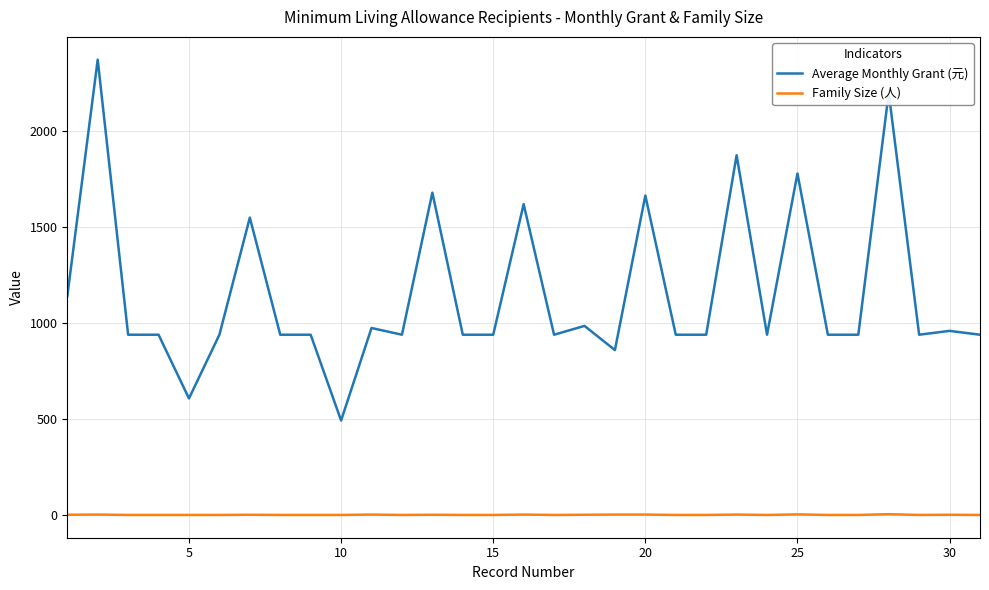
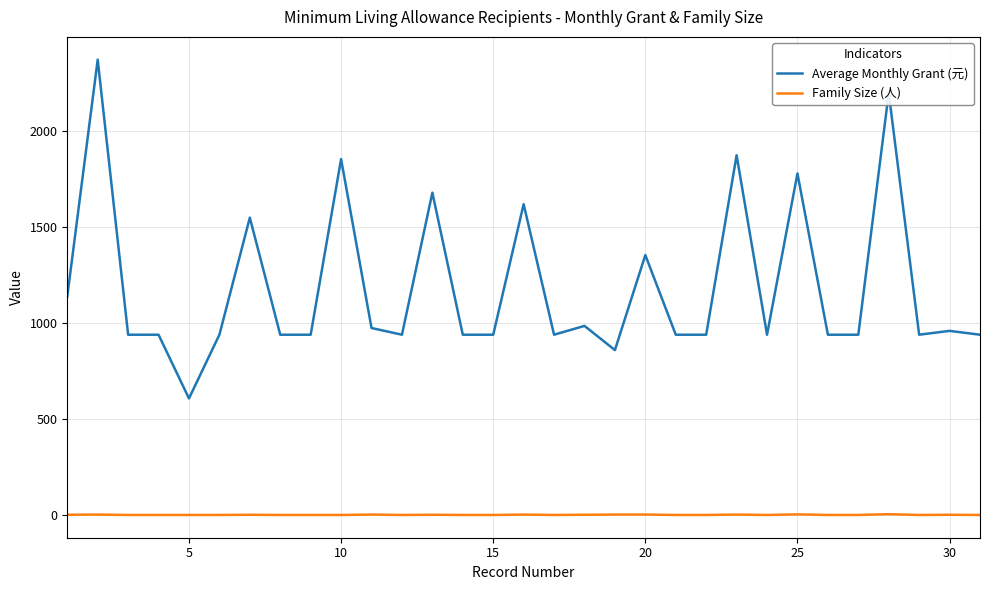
Average Monthly Grant (元), 10: 490 -> 1860
Average Monthly Grant (元), 20: 1670 -> 1360
